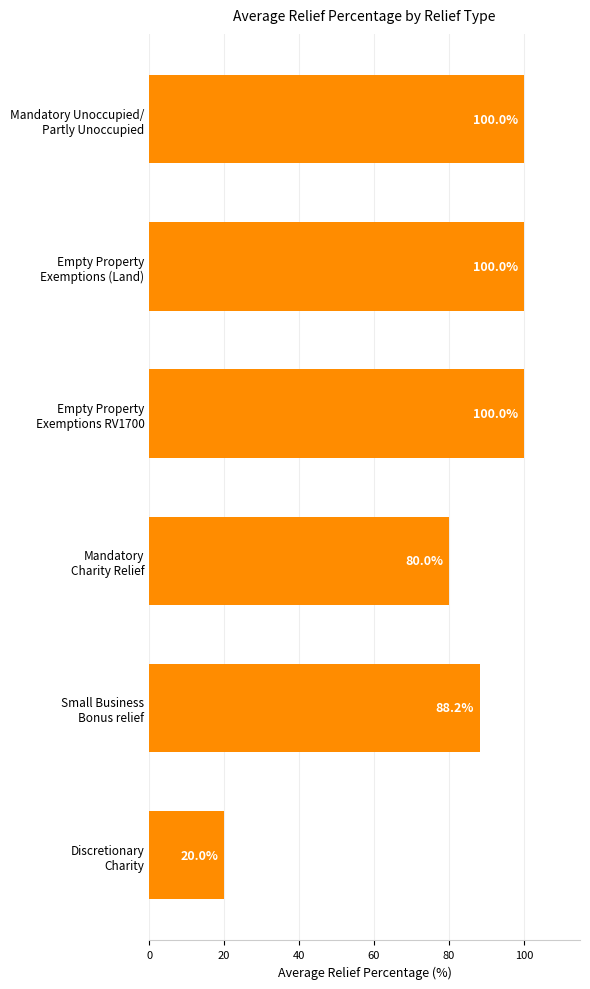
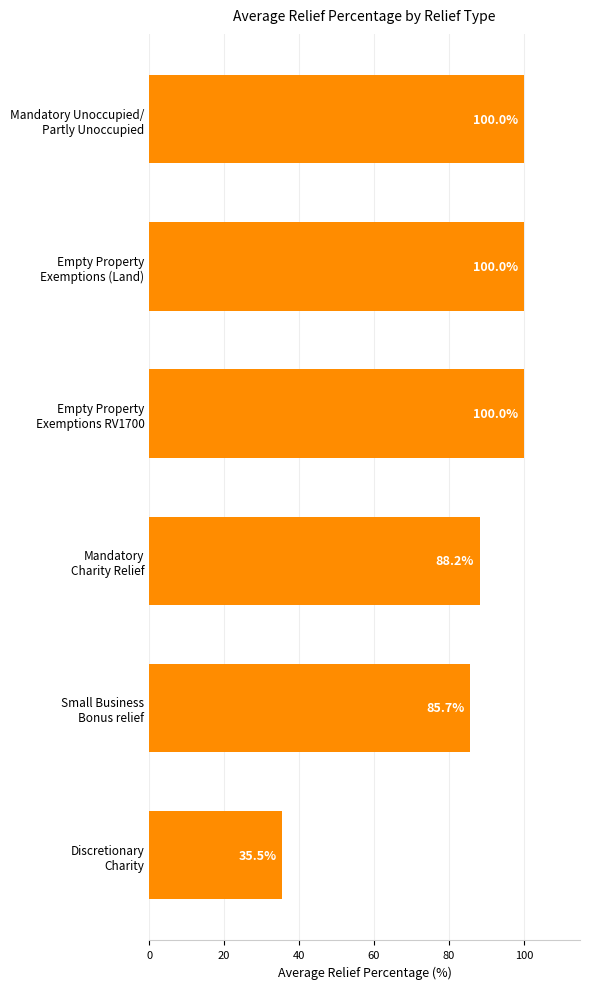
Mandatory Charity Relief: 80.0% -> 88.2%
Small Business Bonus relief: 88.2% -> 85.7%
Discretionary Charity: 20.0% -> 35.5%
